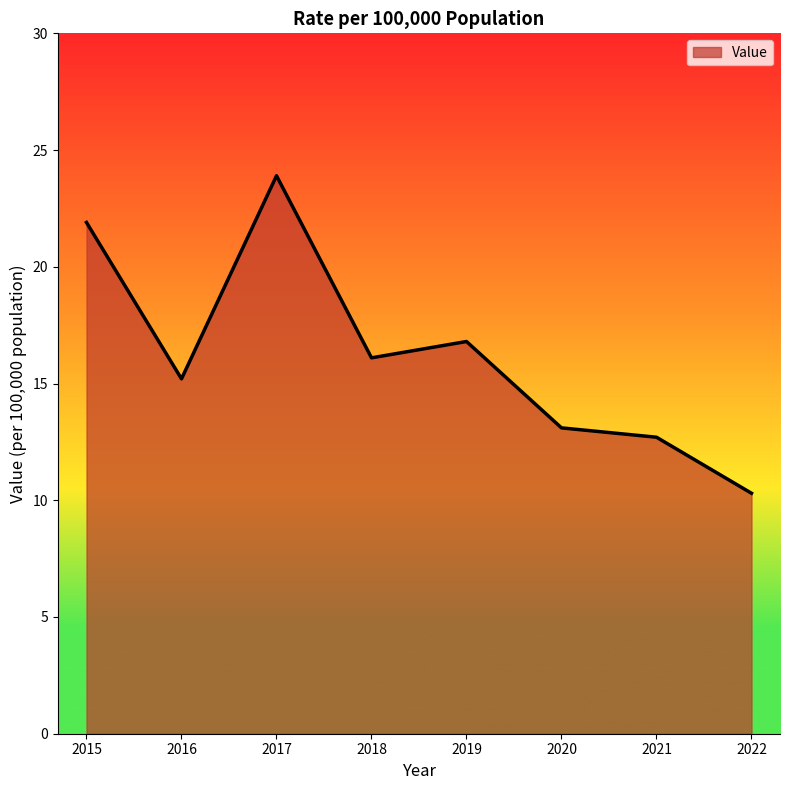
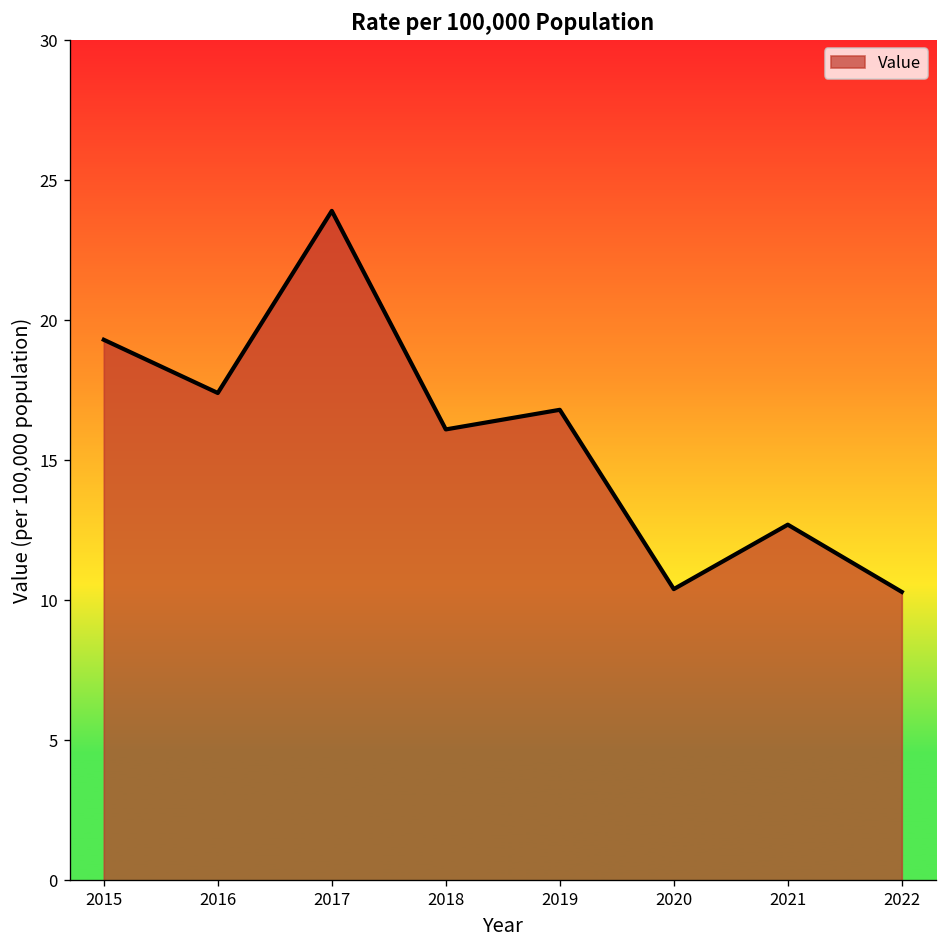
2015: 21.9 -> 19.3
2016: 15.2 -> 17.4
2020: 13.1 -> 10.4
